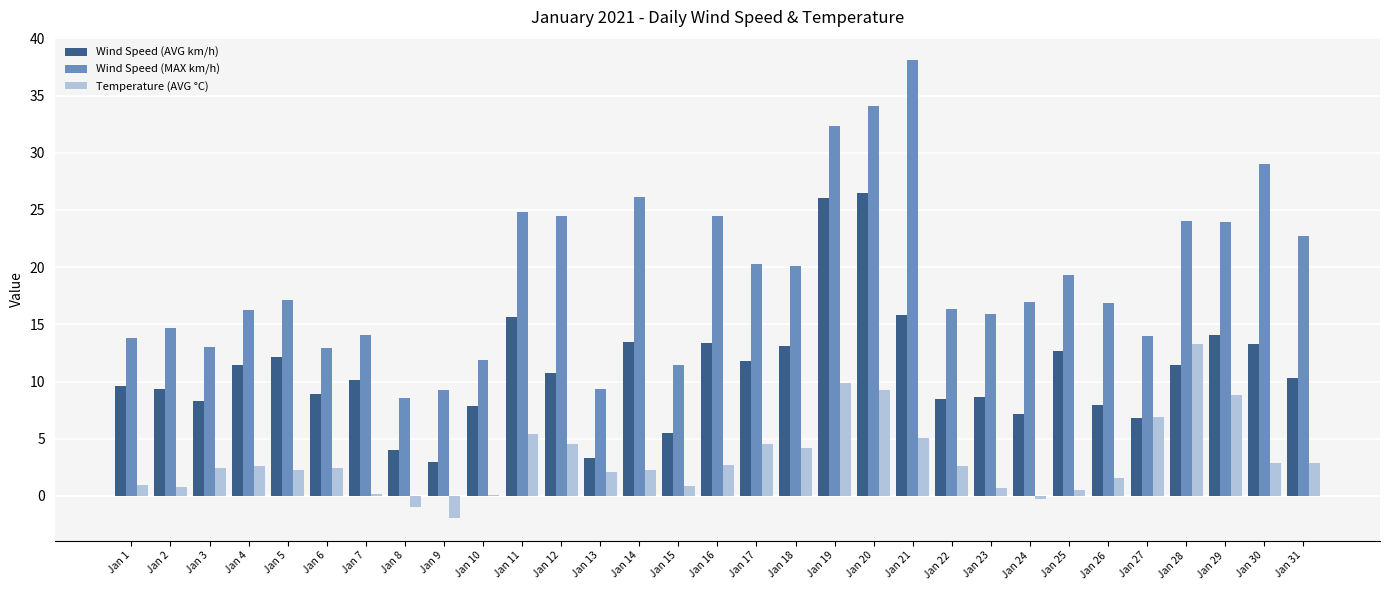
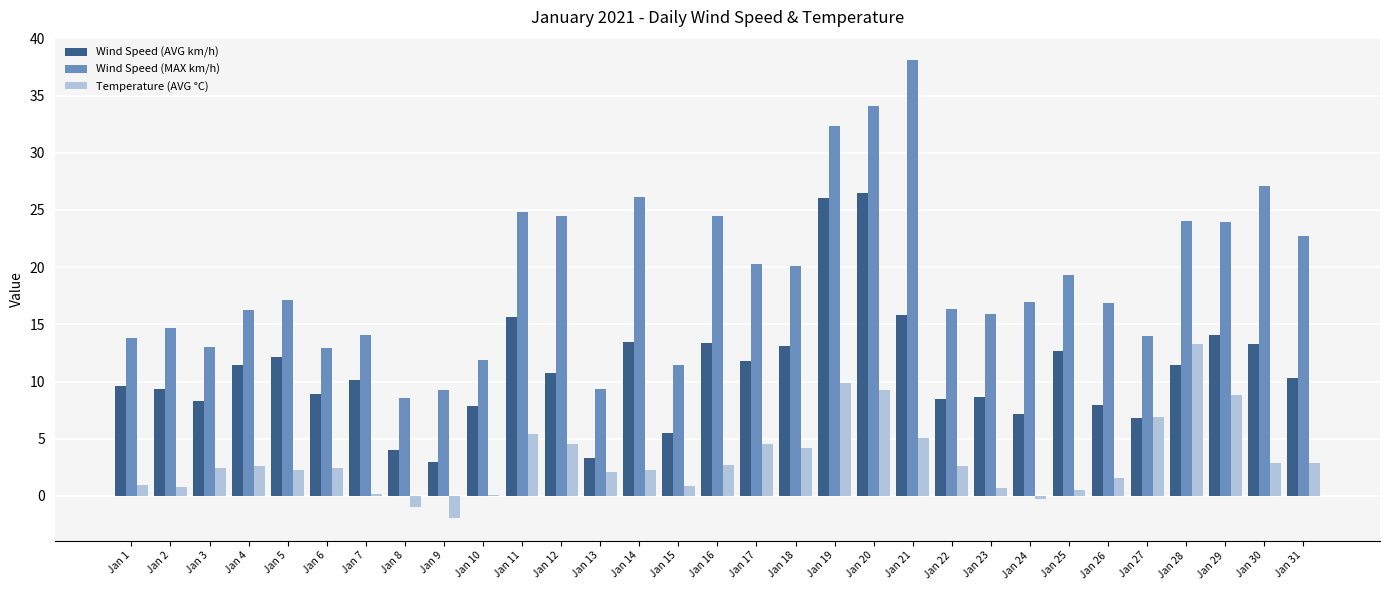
Wind Speed (MAX km/h), Jan 30: 29.0 -> 27.1
